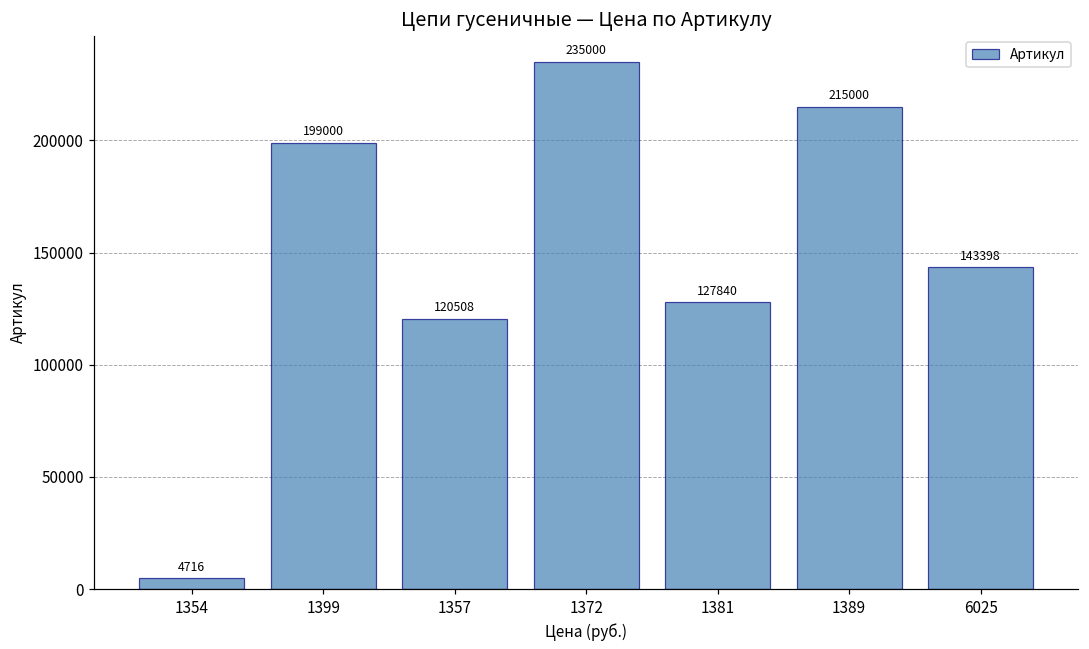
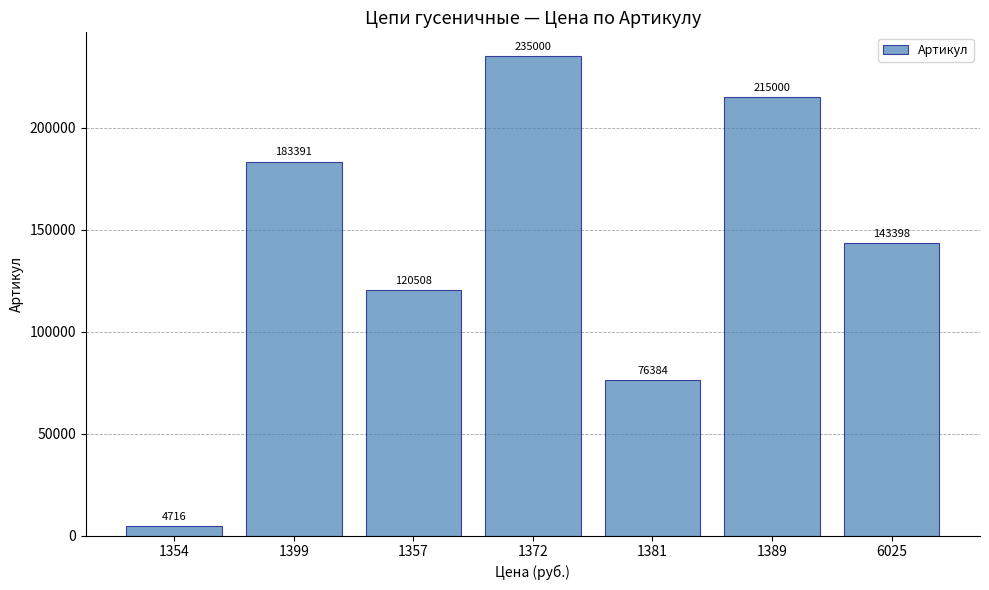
1399: 199000 -> 183391
1381: 127840 -> 76384
